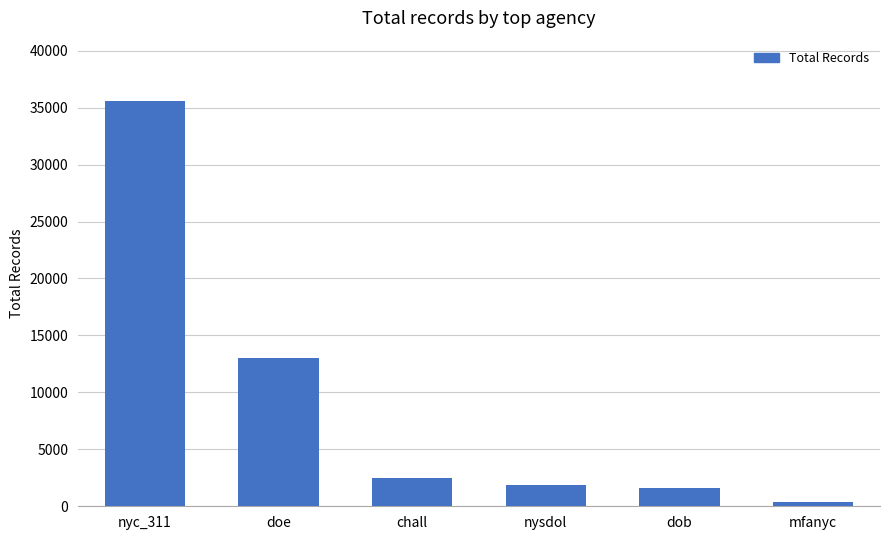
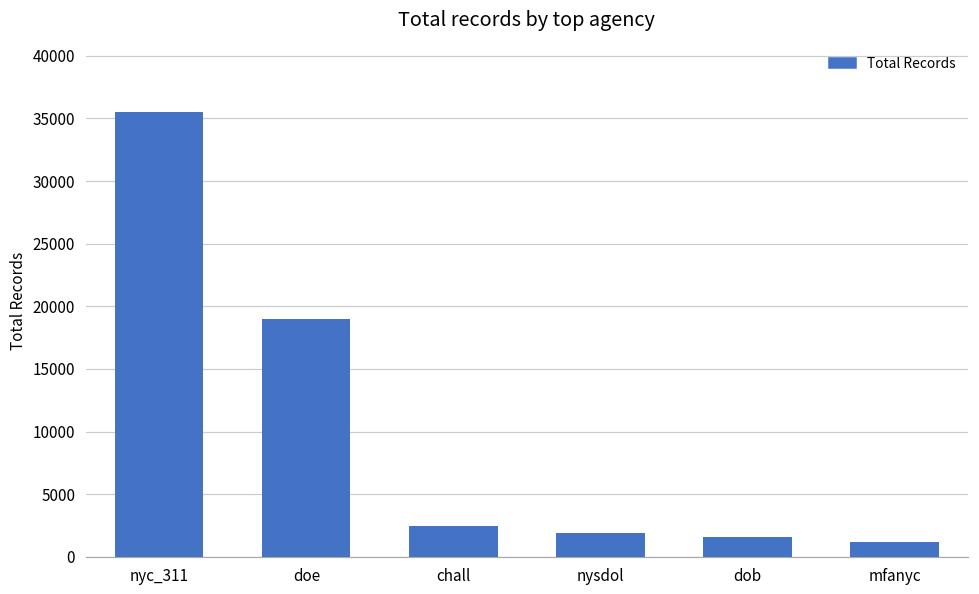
doe: 13000 -> 19000
mfanyc: 400 -> 1200
